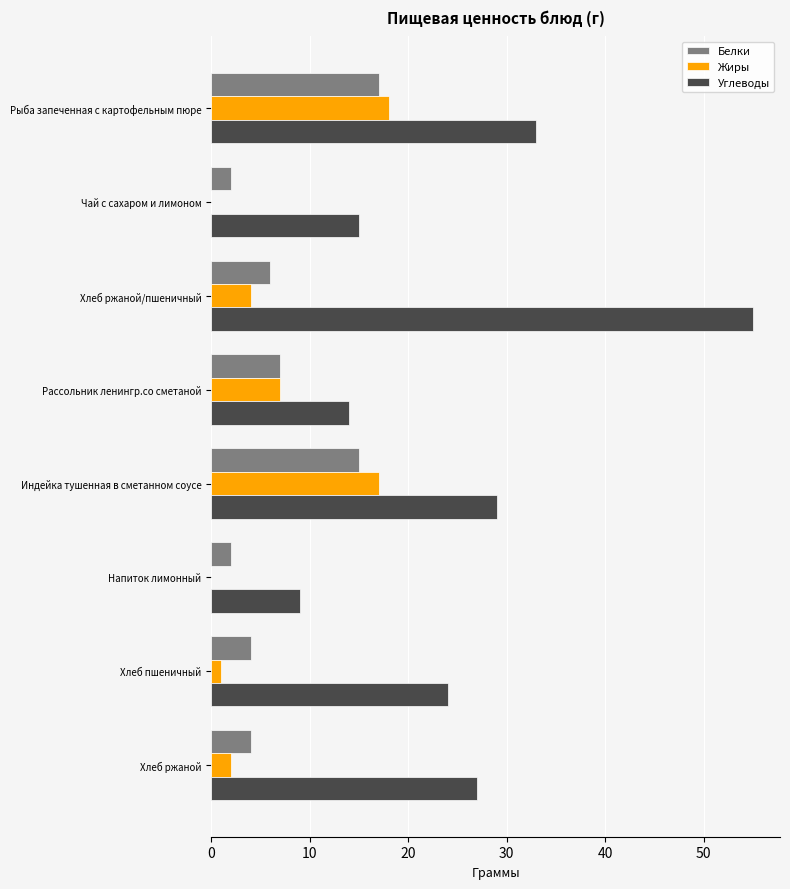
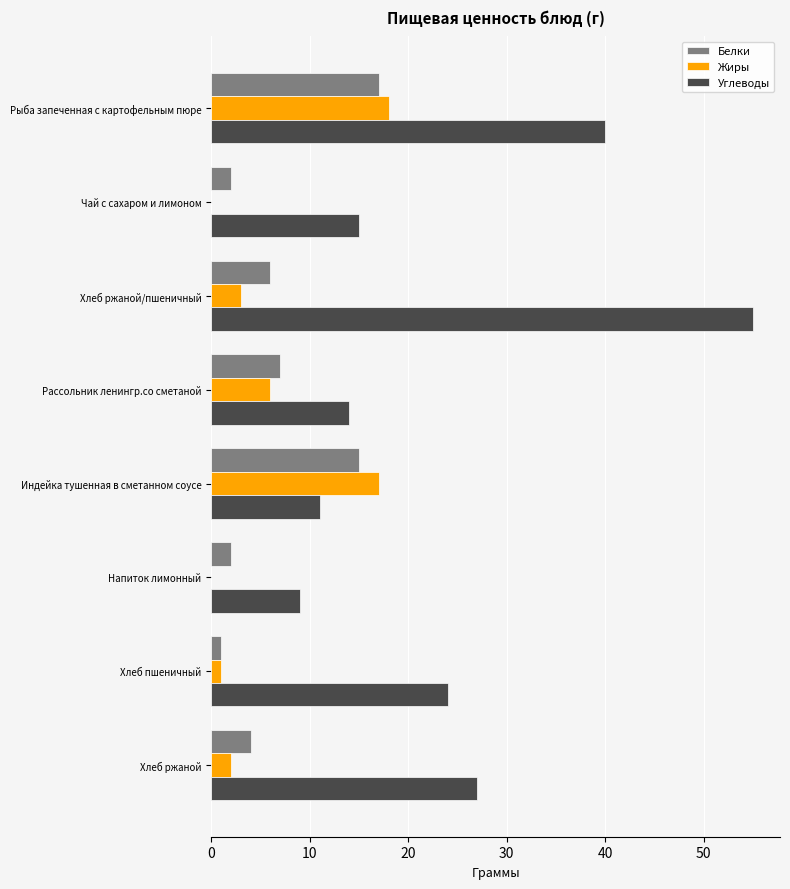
Углеводы, Рыба запеченная с картофельным пюре: 33 -> 40
Жиры, Хлеб ржаной/пшеничный: 4 -> 3
Жиры, Рассольник ленингр.со сметаной: 7 -> 6
Углеводы, Индейка тушенная в сметанном соусе: 29 -> 11
Белки, Хлеб пшеничный: 4 -> 1
